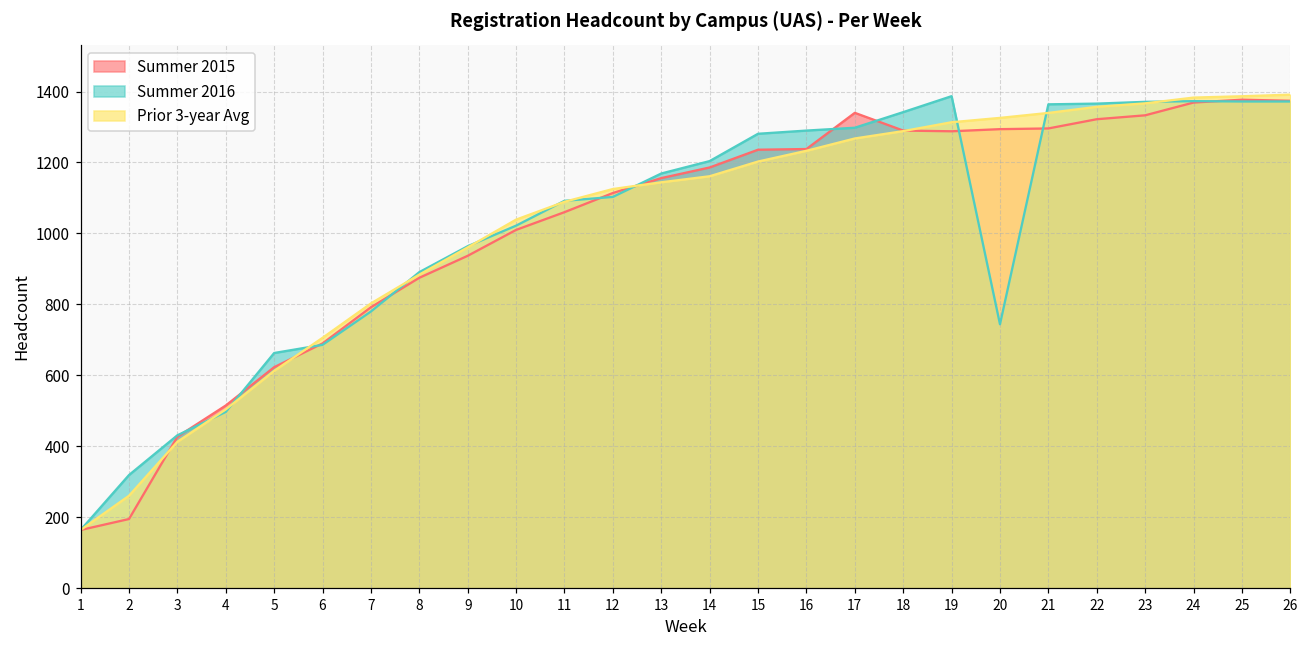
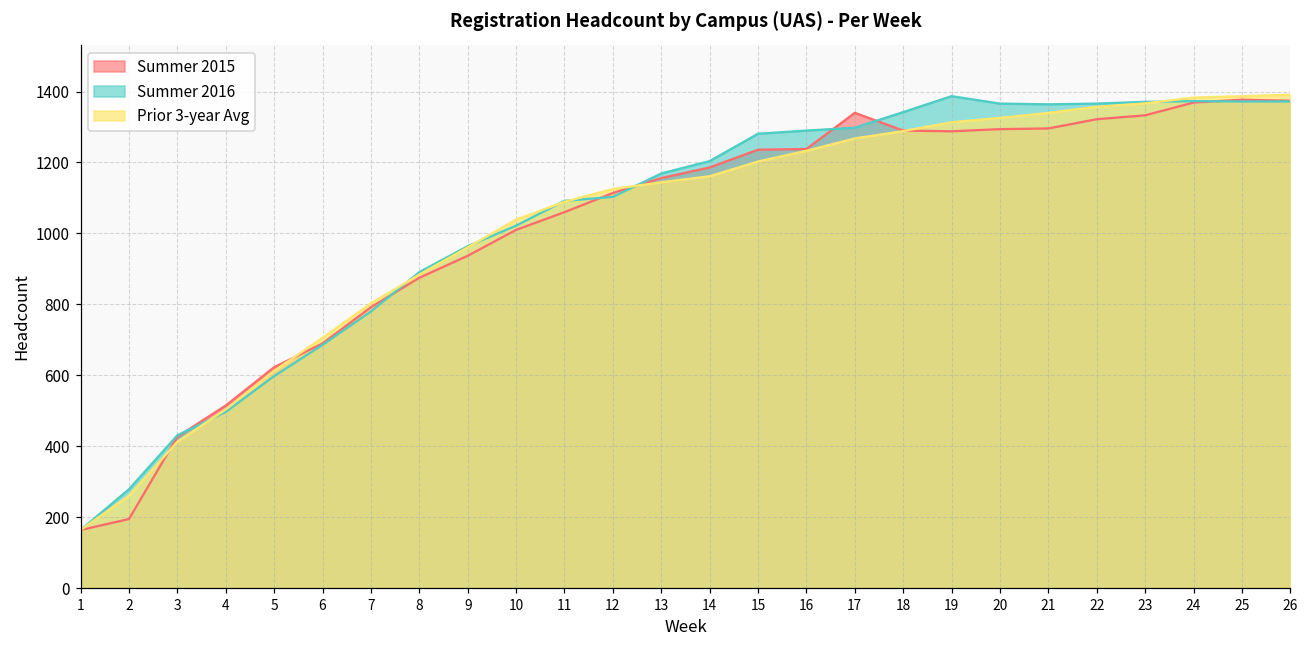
Summer 2016, 2: 320 -> 280
Summer 2016, 5: 660 -> 600
Summer 2016, 20: 740 -> 1370
